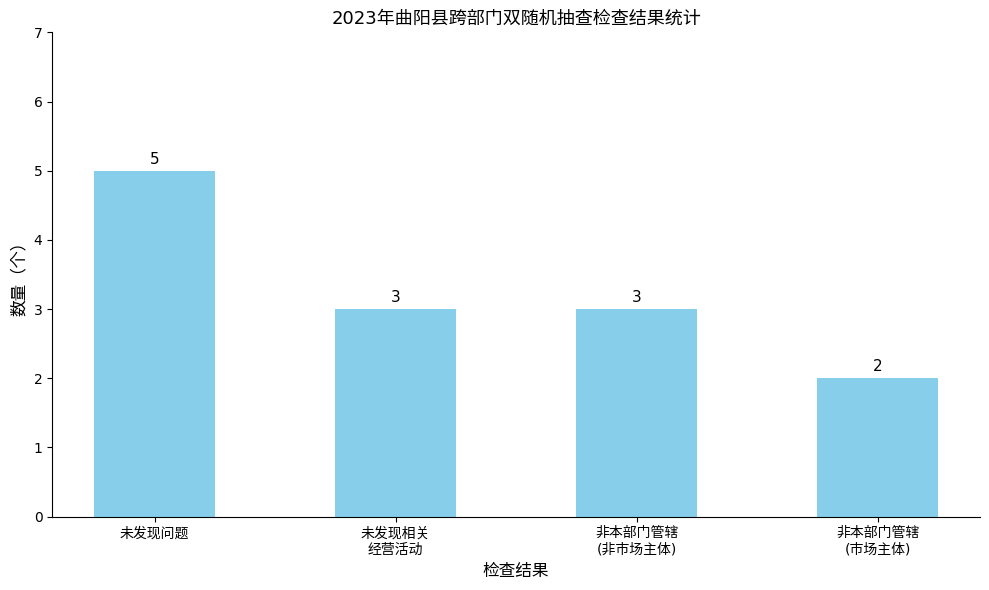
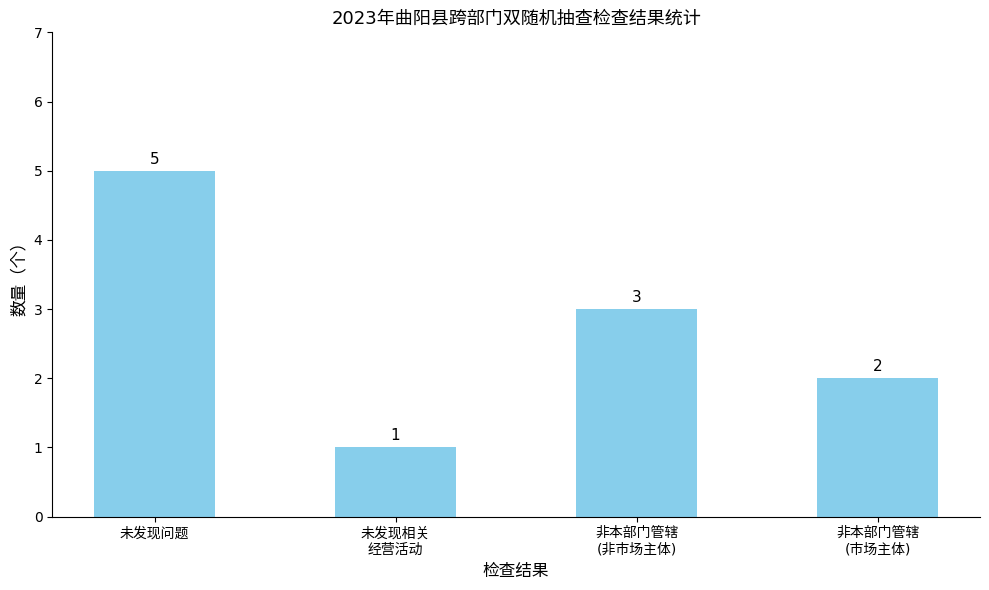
未发现相关 经营活动: 3 -> 1
